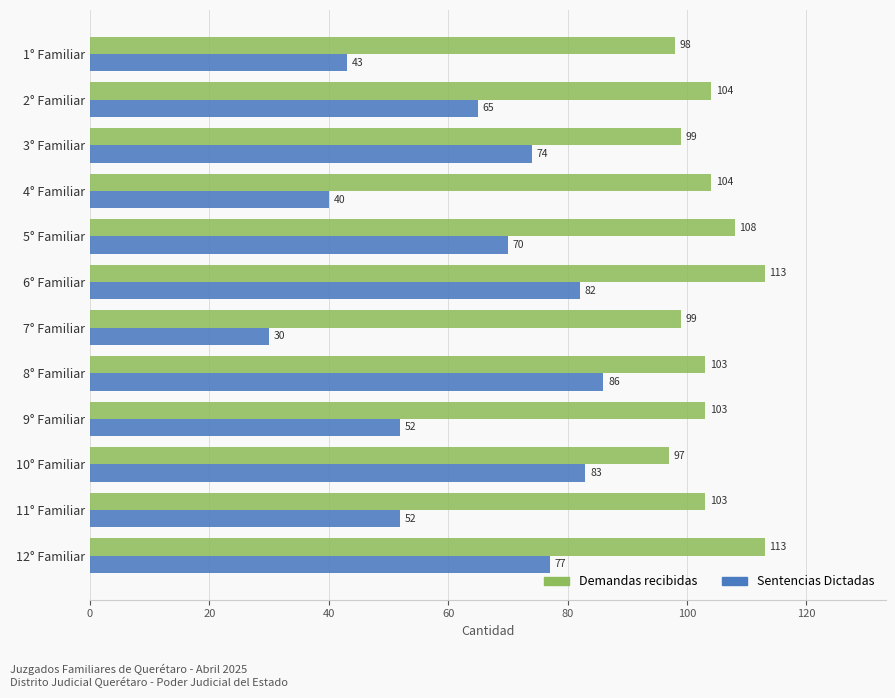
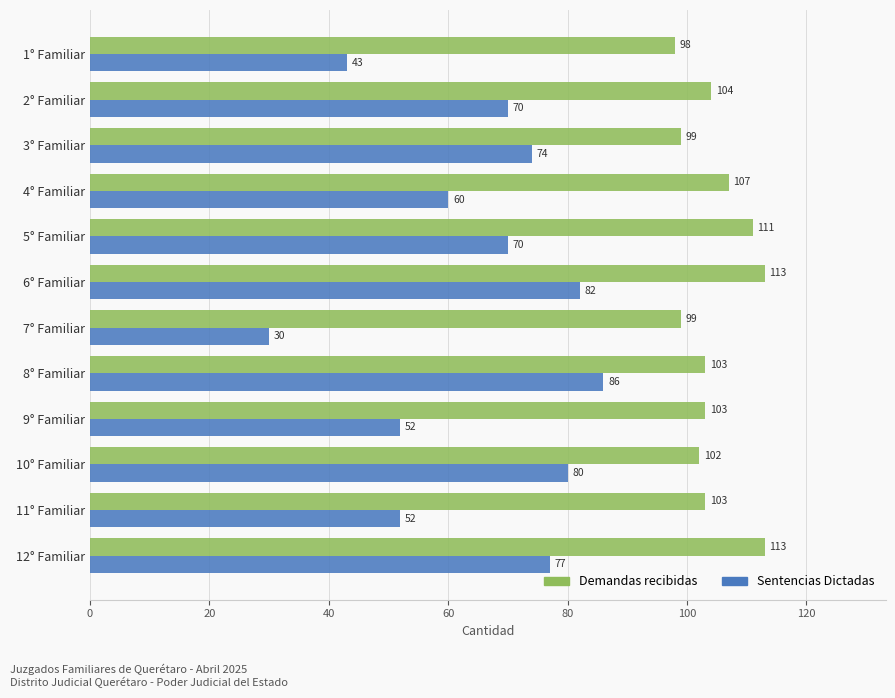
Sentencias Dictadas, 2° Familiar: 65 -> 70
Demandas recibidas, 4° Familiar: 104 -> 107
Sentencias Dictadas, 4° Familiar: 40 -> 60
Demandas recibidas, 5° Familiar: 108 -> 111
Demandas recibidas, 10° Familiar: 97 -> 102
Sentencias Dictadas, 10° Familiar: 83 -> 80
